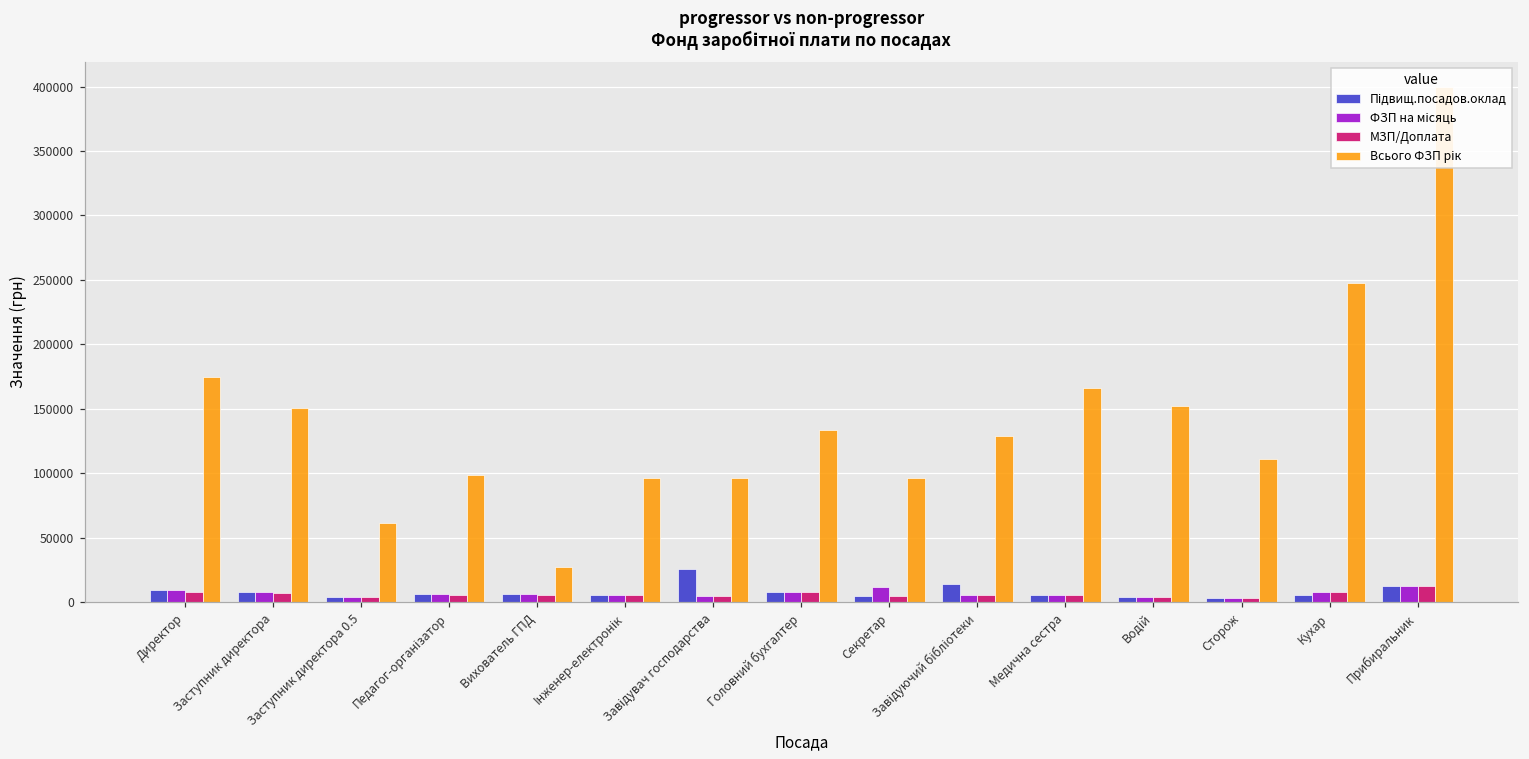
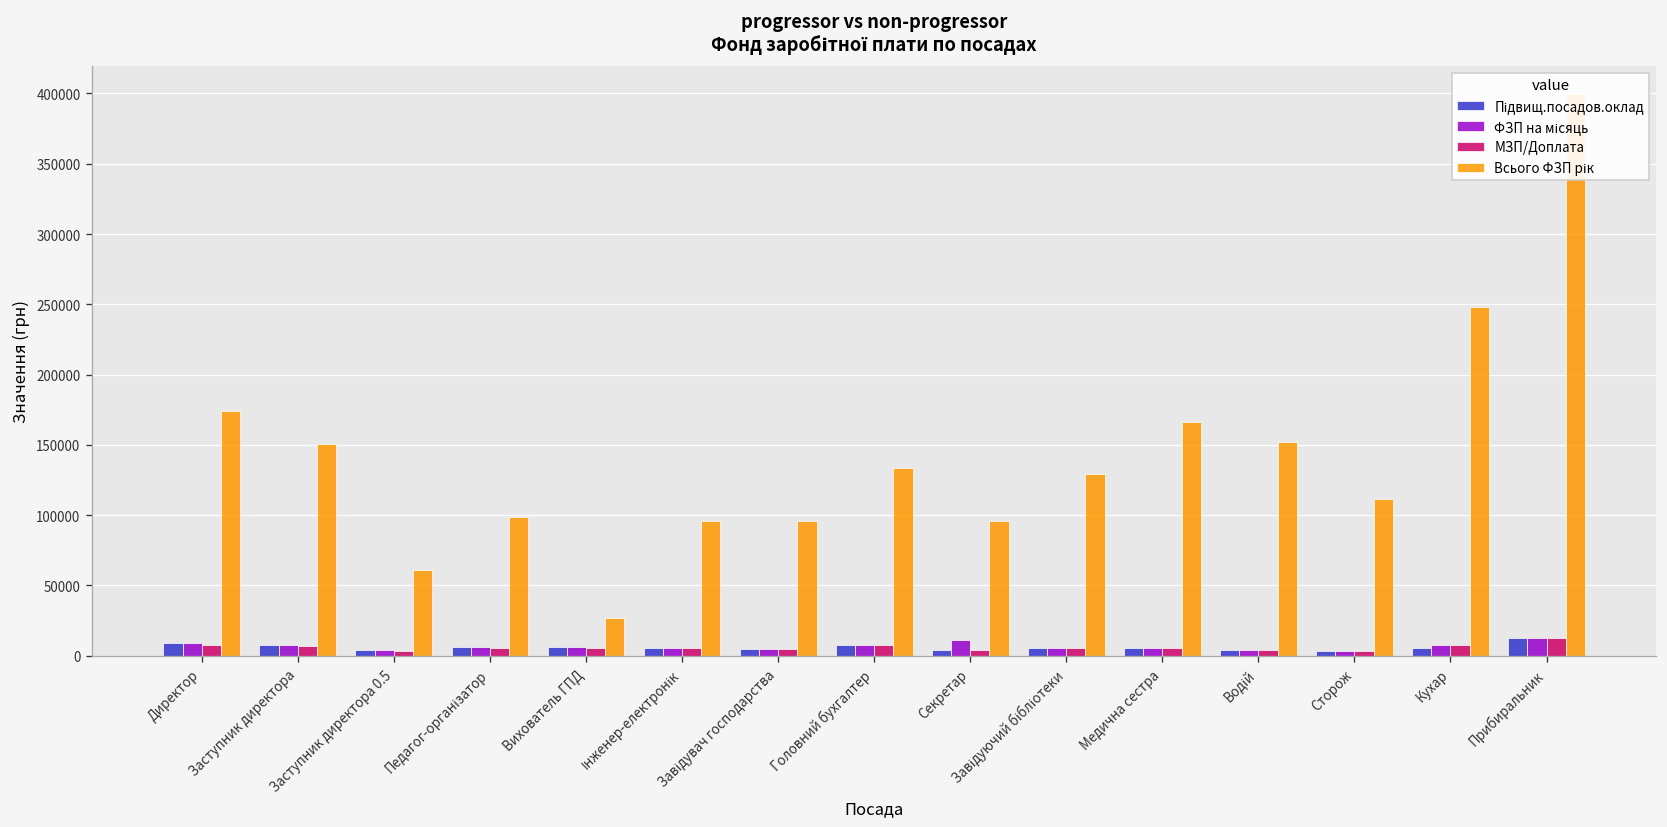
Підвищ.посадов.оклад, Завідувач господарства: 26000 -> 5000
Підвищ.посадов.оклад, Завідуючий бібліотеки: 14000 -> 6000
